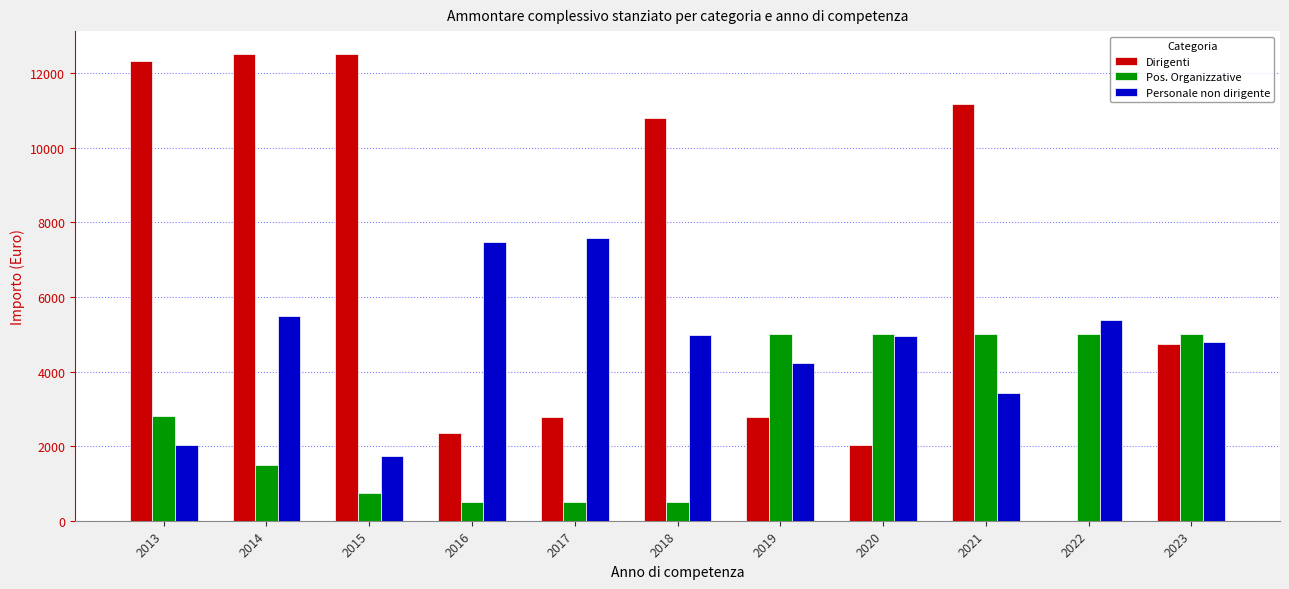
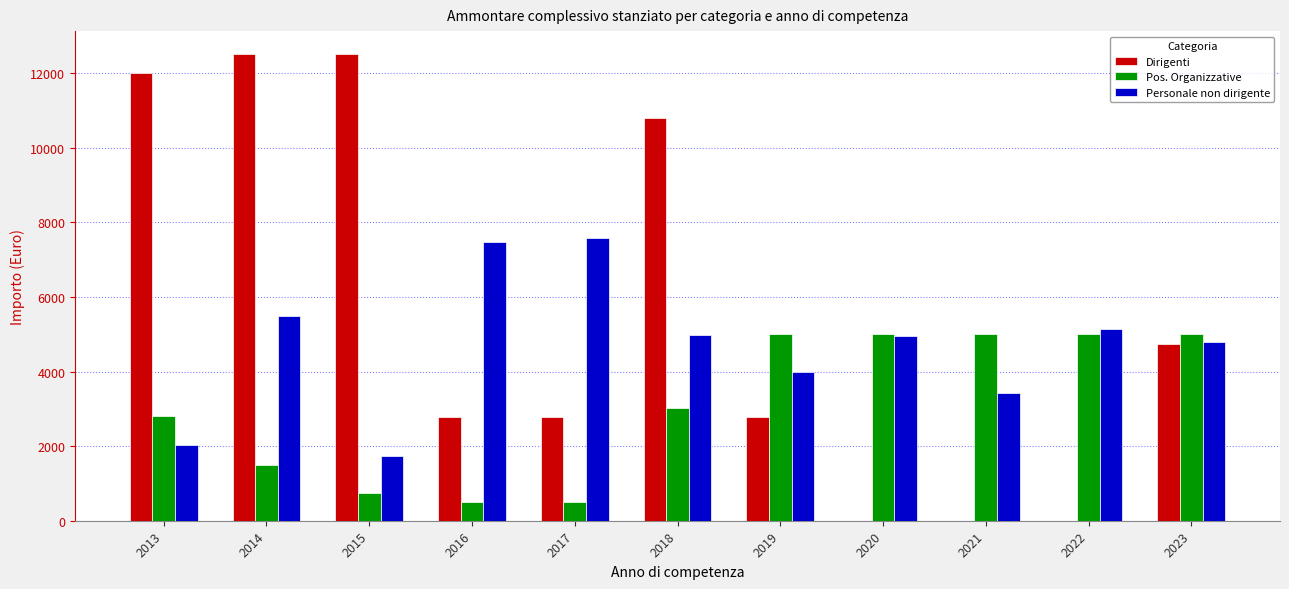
Dirigenti, 2013: 12300 -> 12000
Dirigenti, 2016: 2300 -> 2800
Pos. Organizzative, 2018: 500 -> 3000
Personale non dirigente, 2019: 4200 -> 4000
Dirigenti, 2020: 2000 -> 0
Dirigenti, 2021: 11200 -> 0
Personale non dirigente, 2022: 5400 -> 5100
